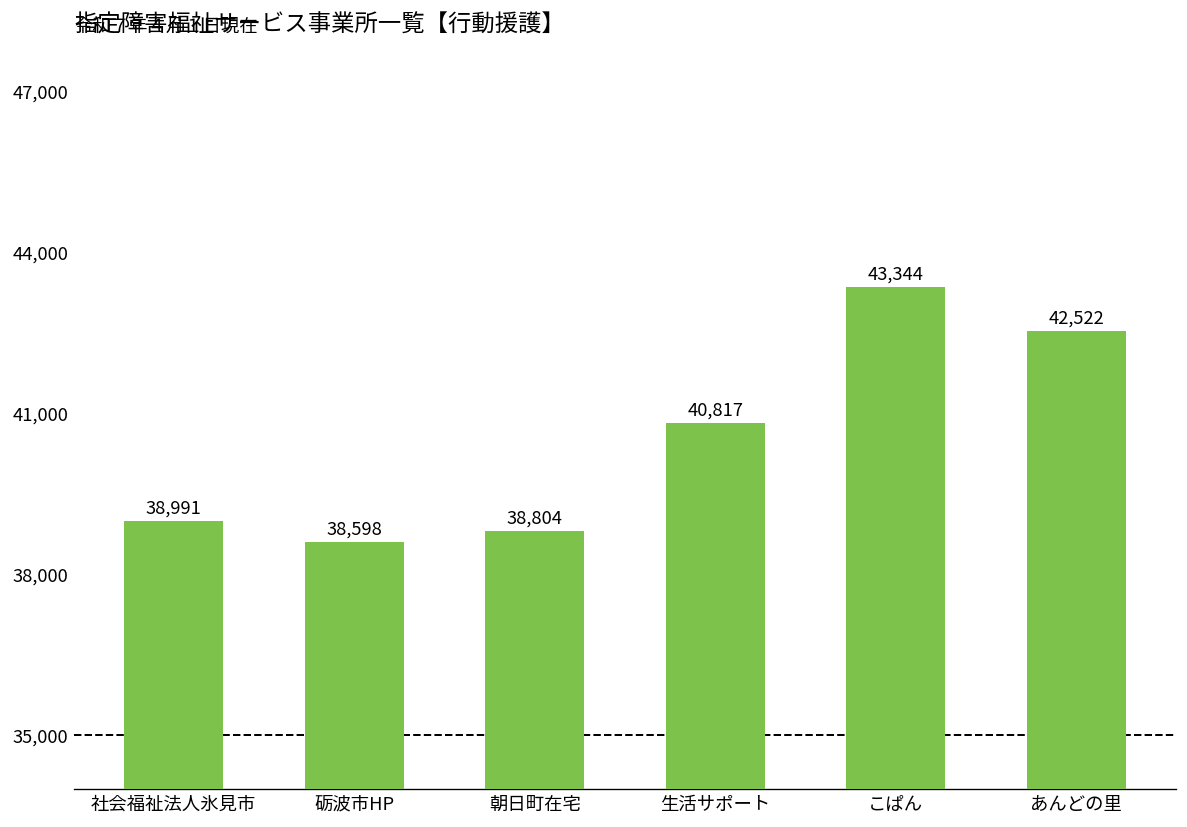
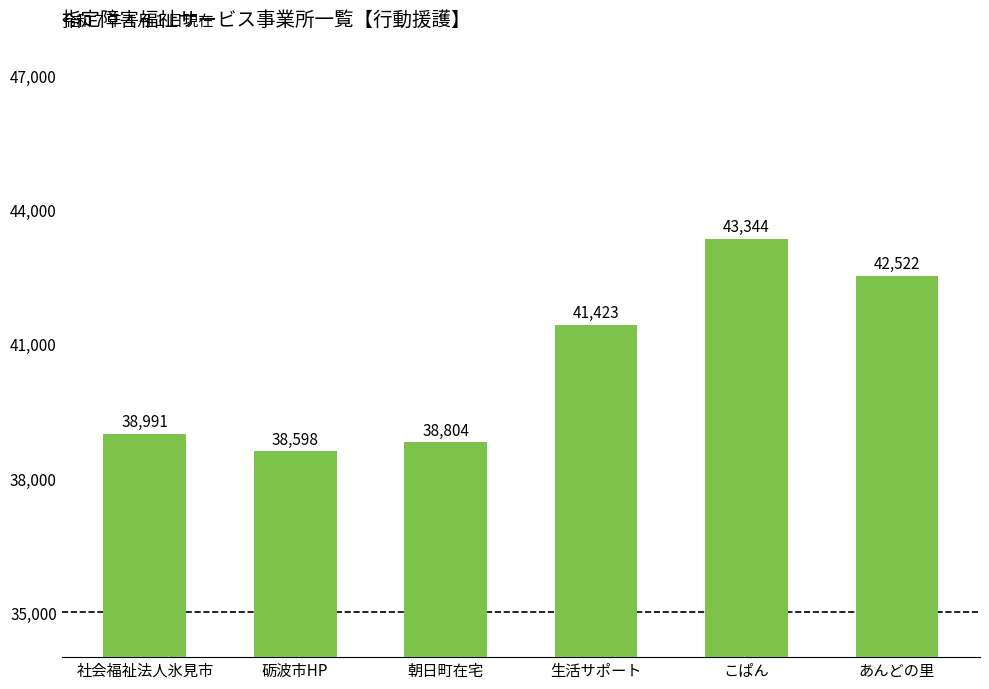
生活サポート: 40,817 -> 41,423
